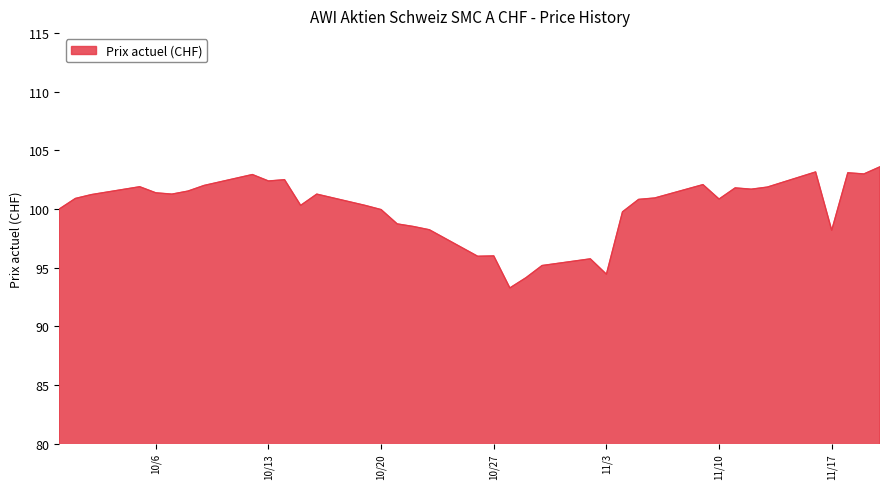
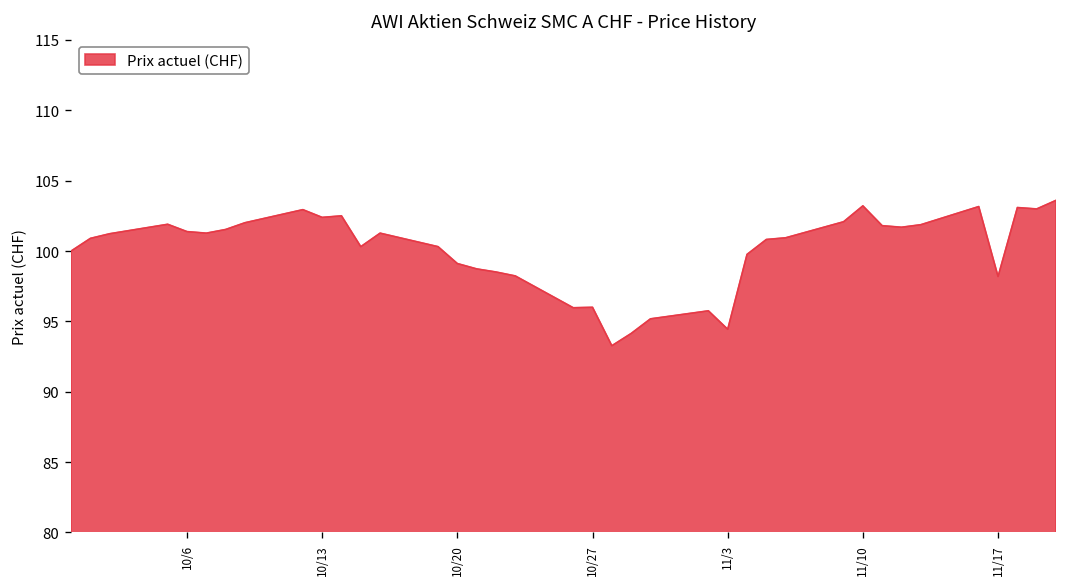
10/20: 100.0 -> 99.1
11/10: 100.9 -> 103.2
